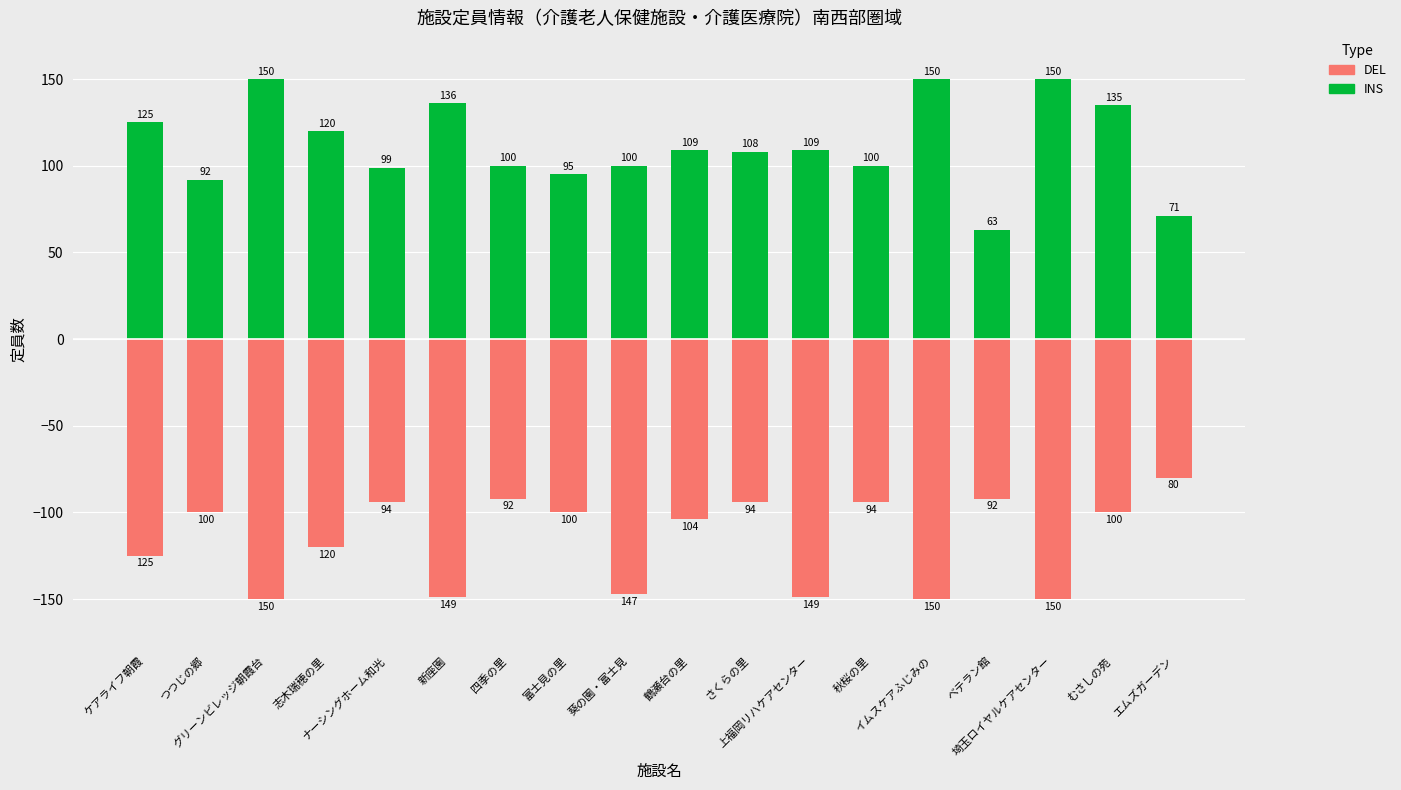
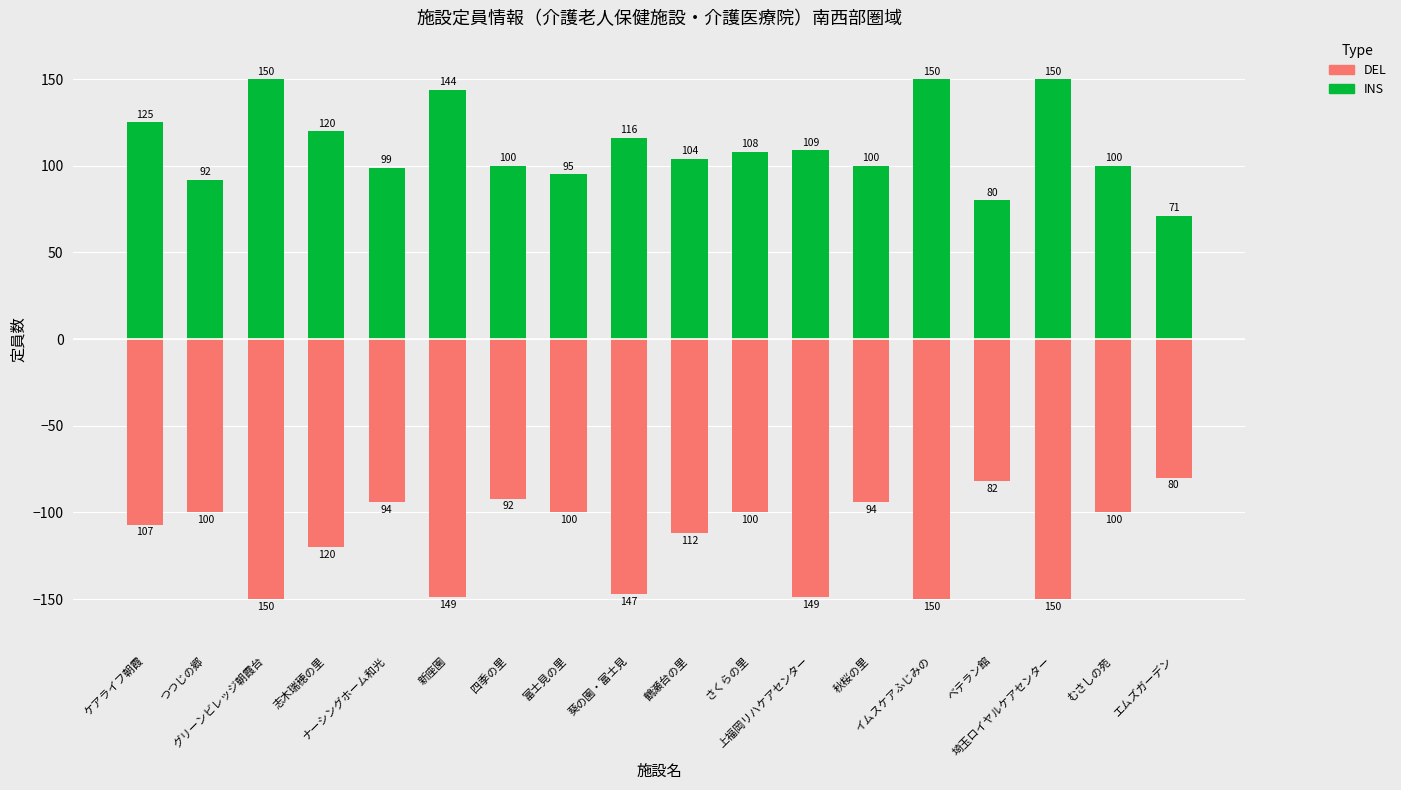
DEL, ケアライフ朝霞: 125 -> 107
INS, 新座園: 136 -> 144
INS, 葵の園・富士見: 100 -> 116
INS, 鶴瀬台の里: 109 -> 104
DEL, 鶴瀬台の里: 104 -> 112
DEL, さくらの里: 94 -> 100
INS, ベテラン館: 63 -> 80
DEL, ベテラン館: 92 -> 82
INS, むさしの苑: 135 -> 100
